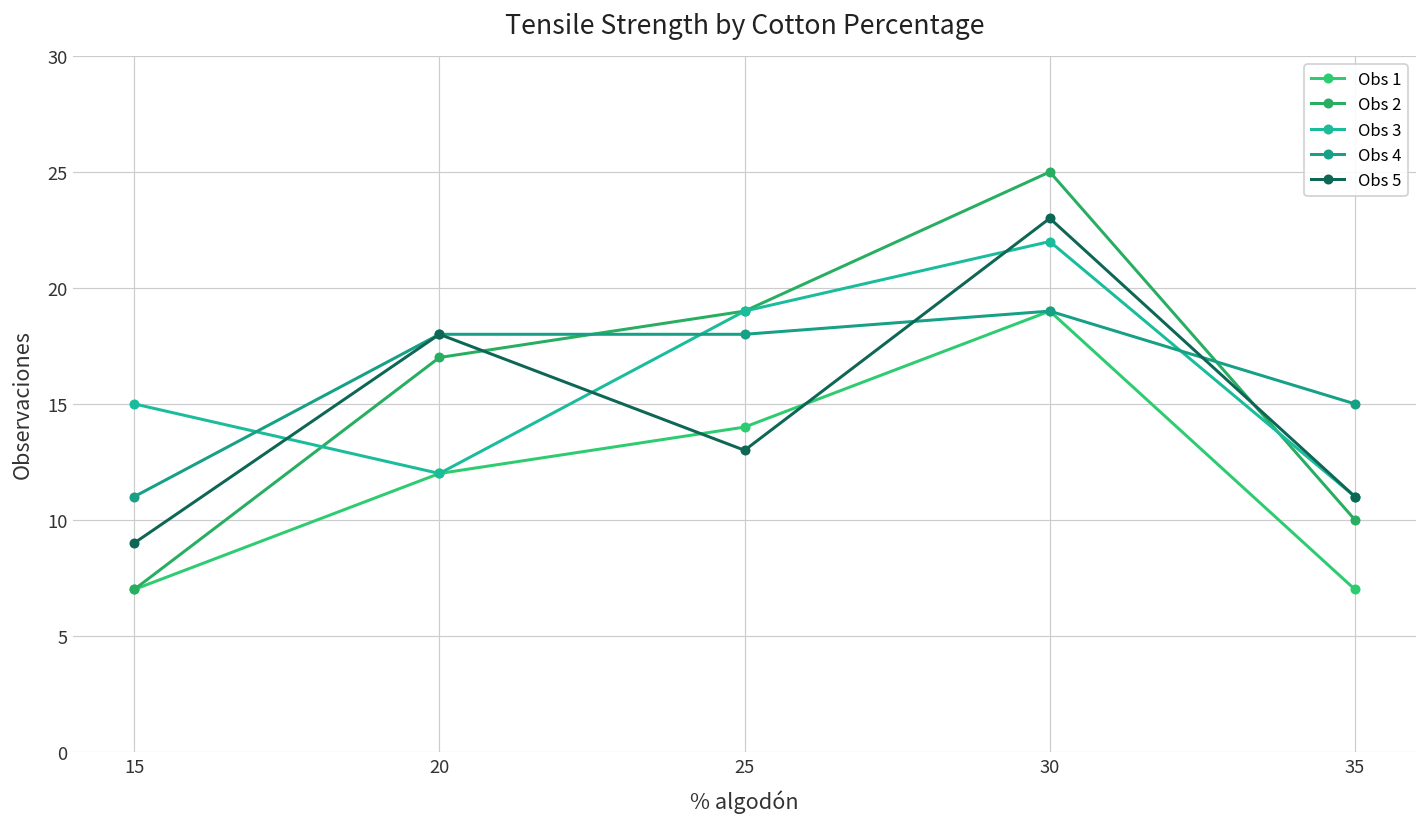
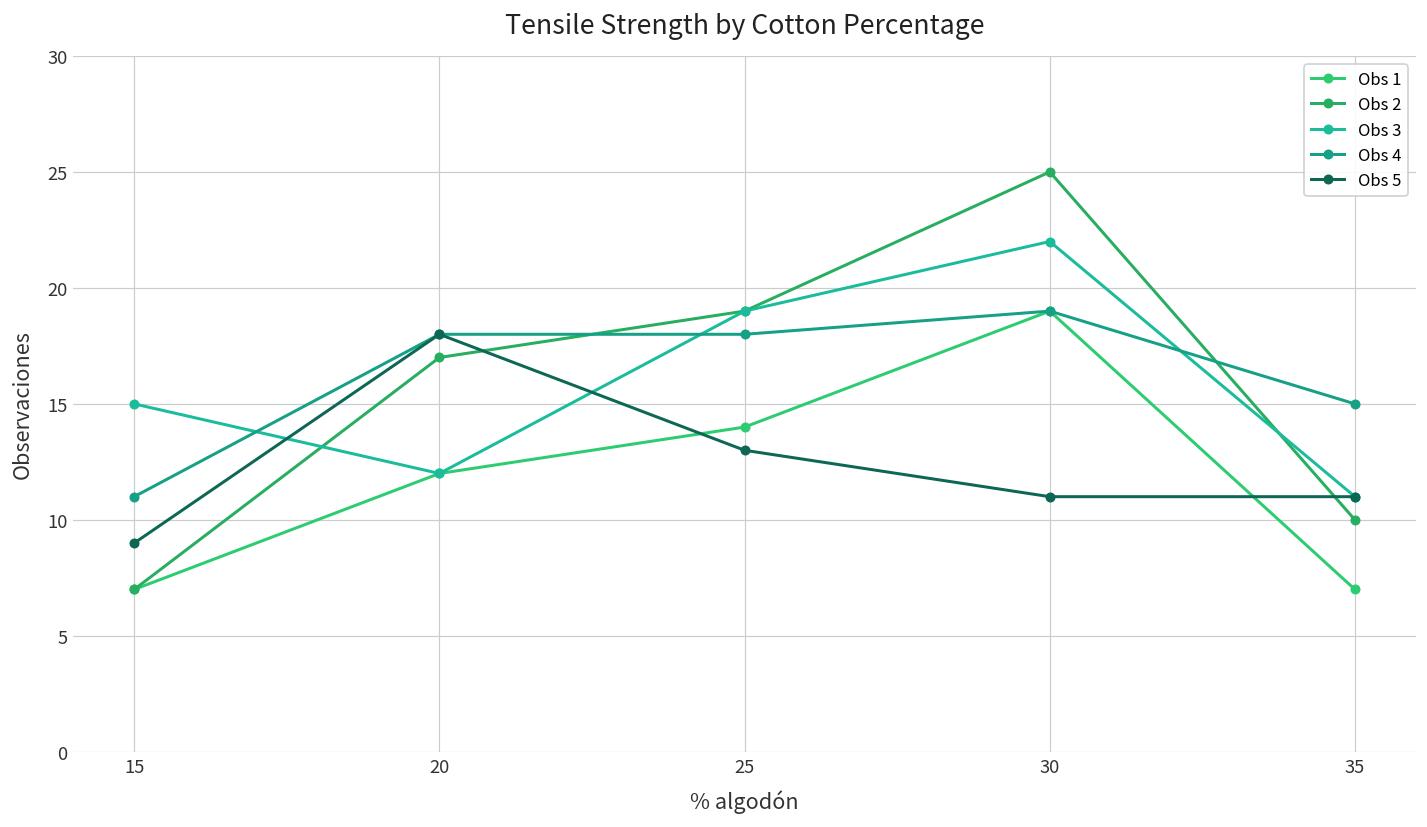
Obs 5, 30: 23 -> 11
